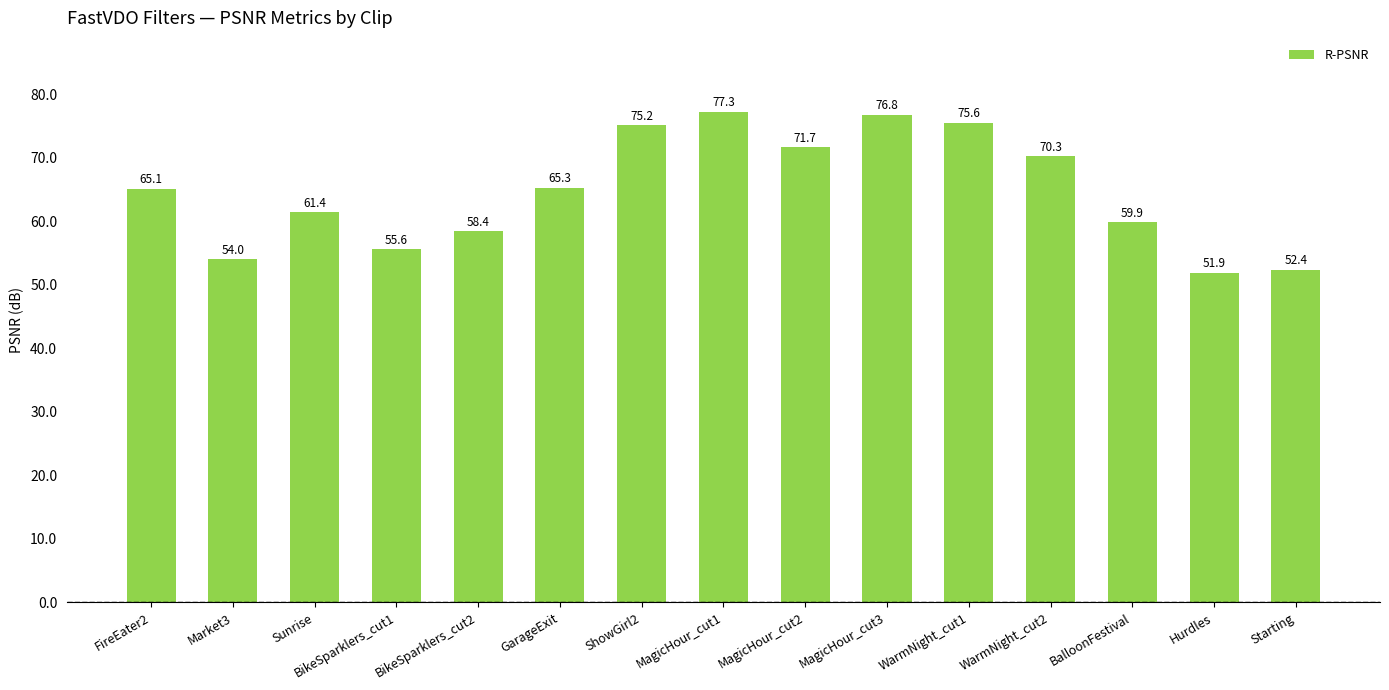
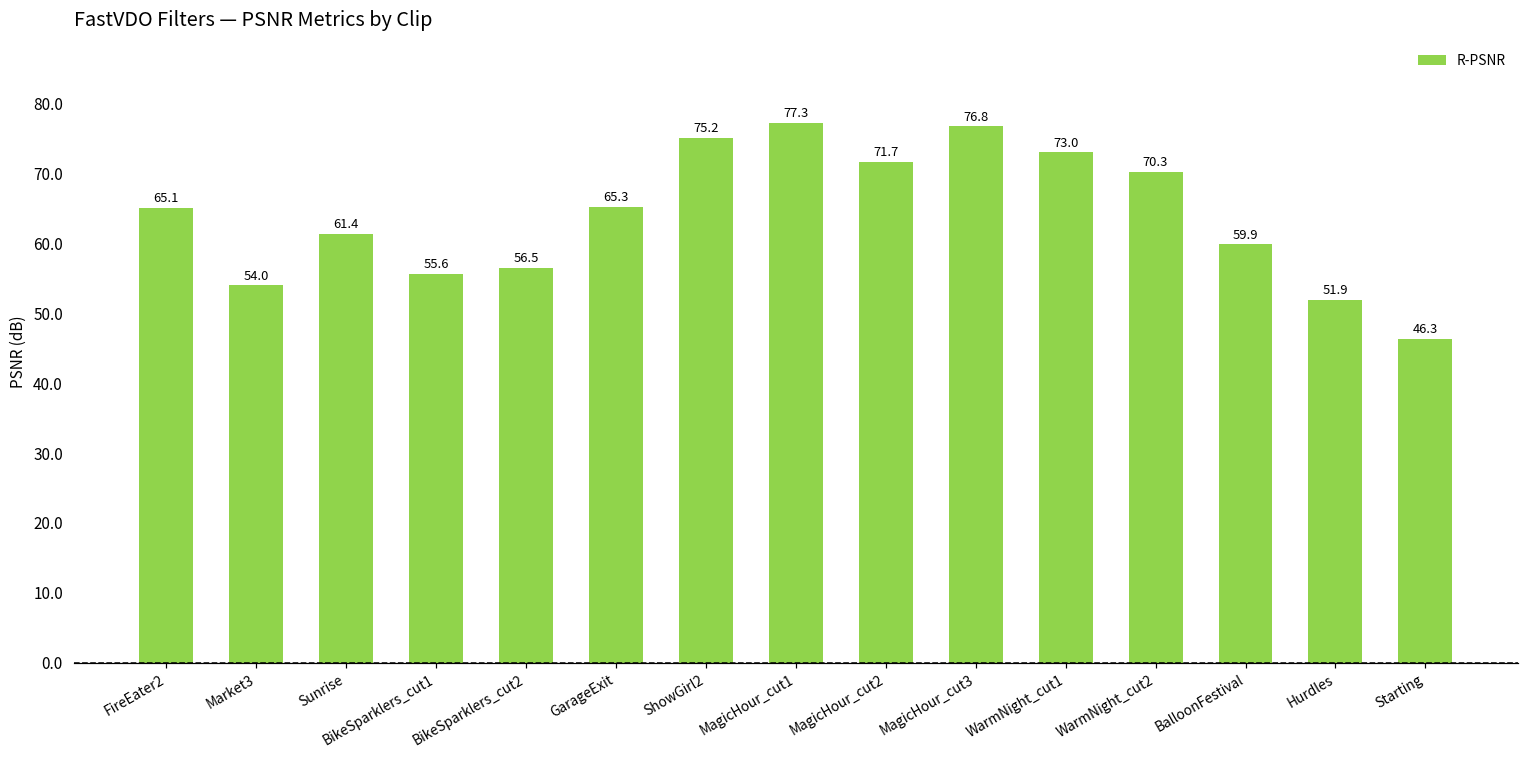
BikeSparklers_cut2: 58.4 -> 56.5
WarmNight_cut1: 75.6 -> 73.0
Starting: 52.4 -> 46.3
